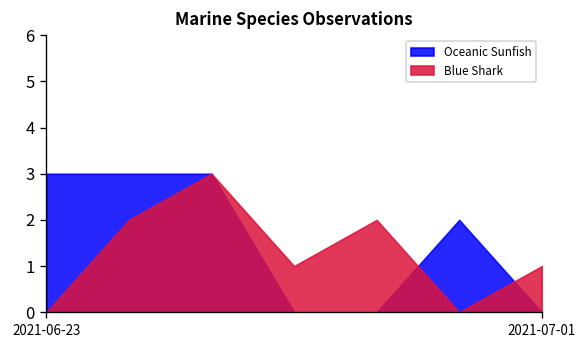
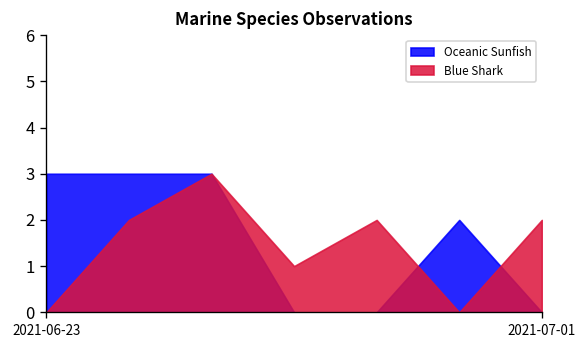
Blue Shark, 2021-07-01: 1 -> 2
